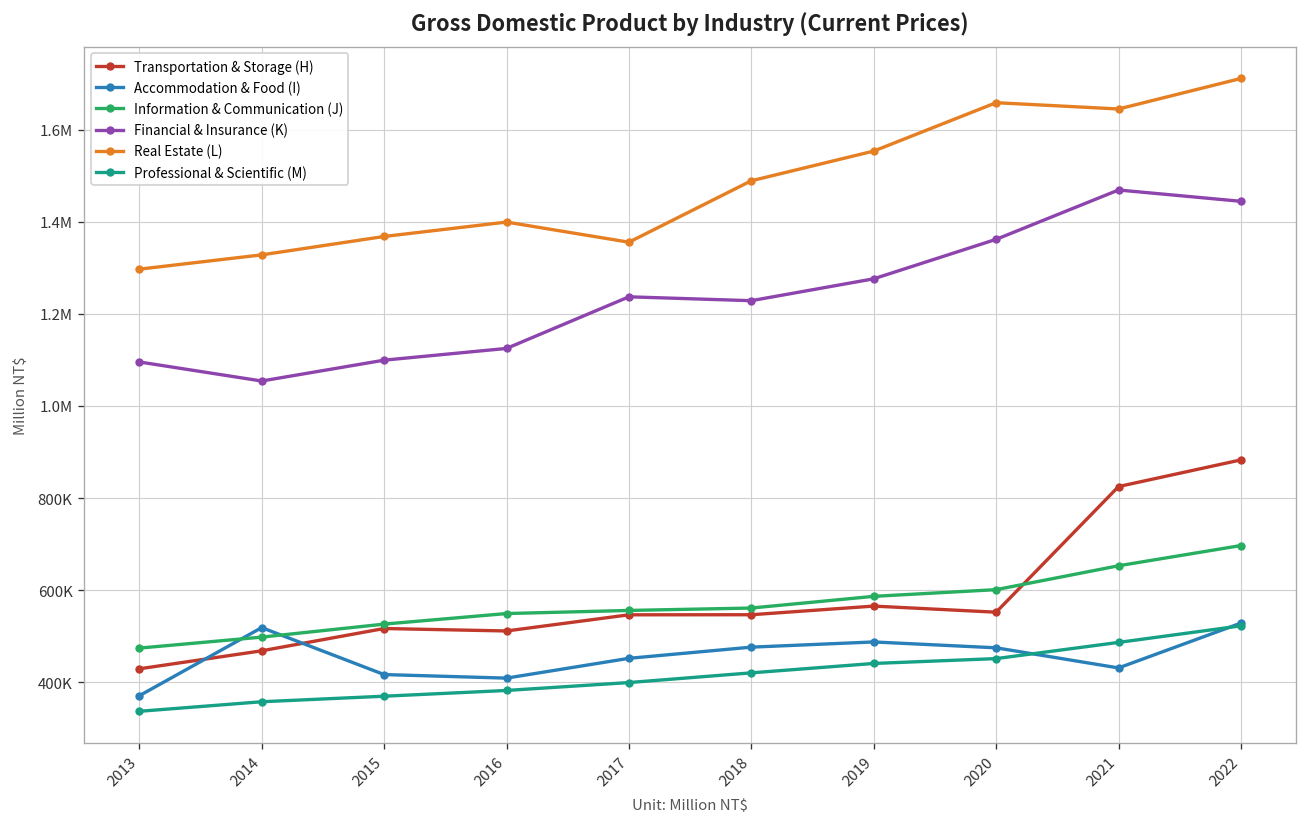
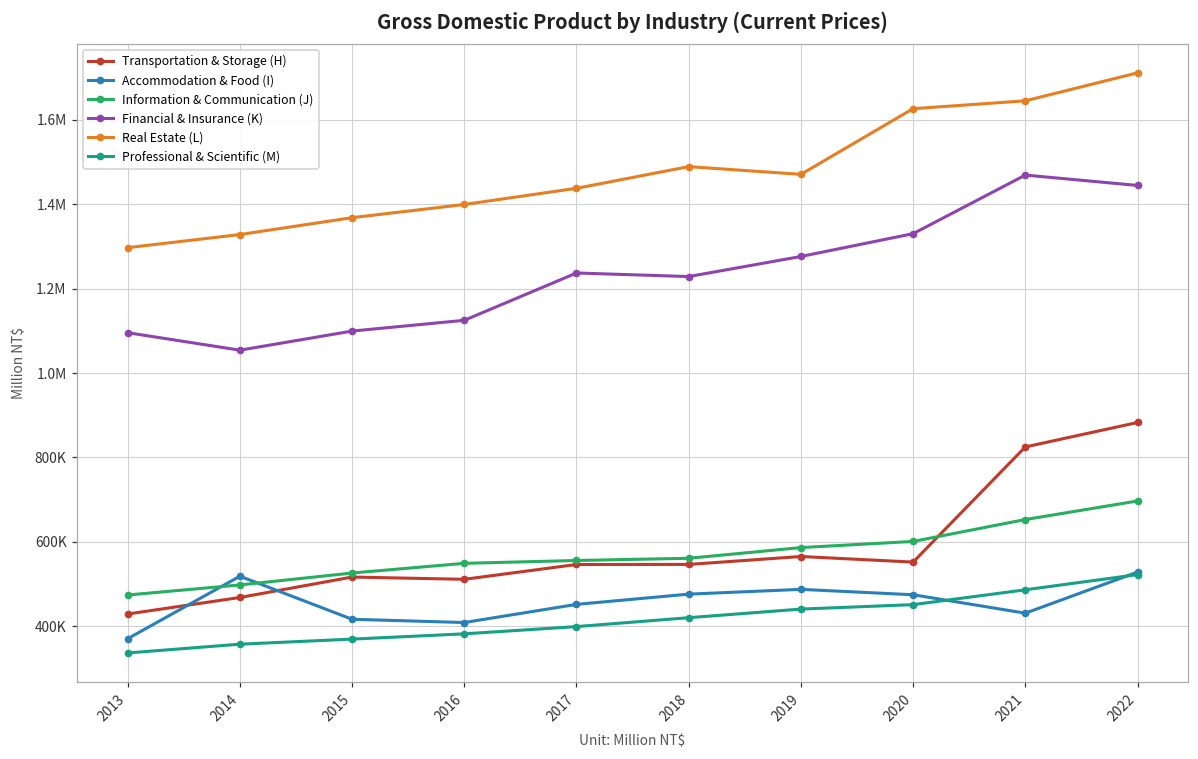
Real Estate (L), 2017: 1360000 -> 1440000
Real Estate (L), 2019: 1550000 -> 1470000
Financial & Insurance (K), 2020: 1360000 -> 1330000
Real Estate (L), 2020: 1660000 -> 1630000
